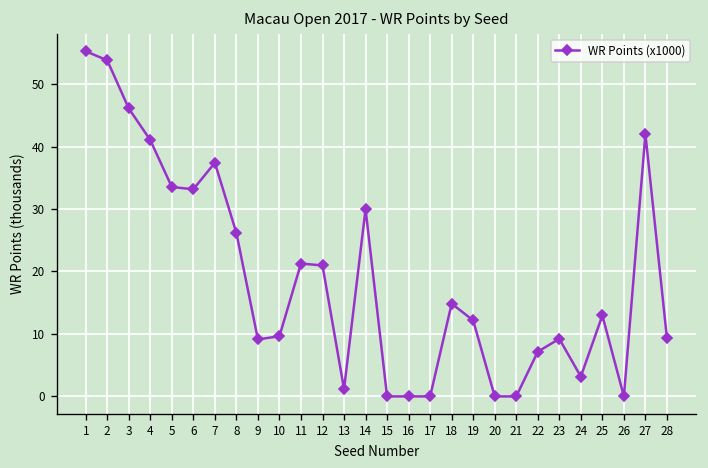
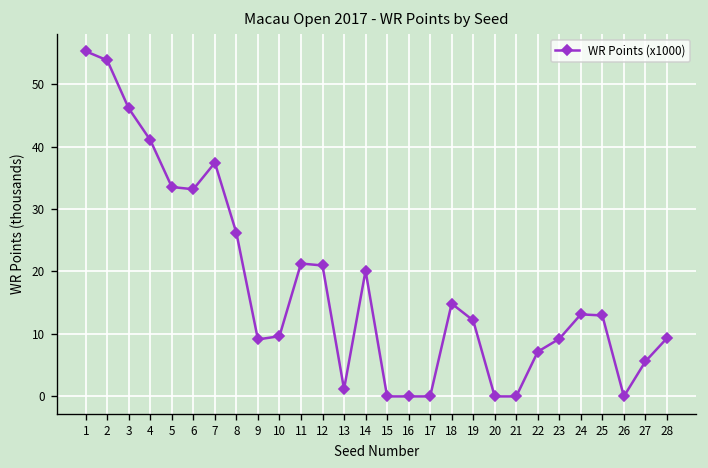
14: 30 -> 20
24: 3 -> 13
27: 42 -> 6
